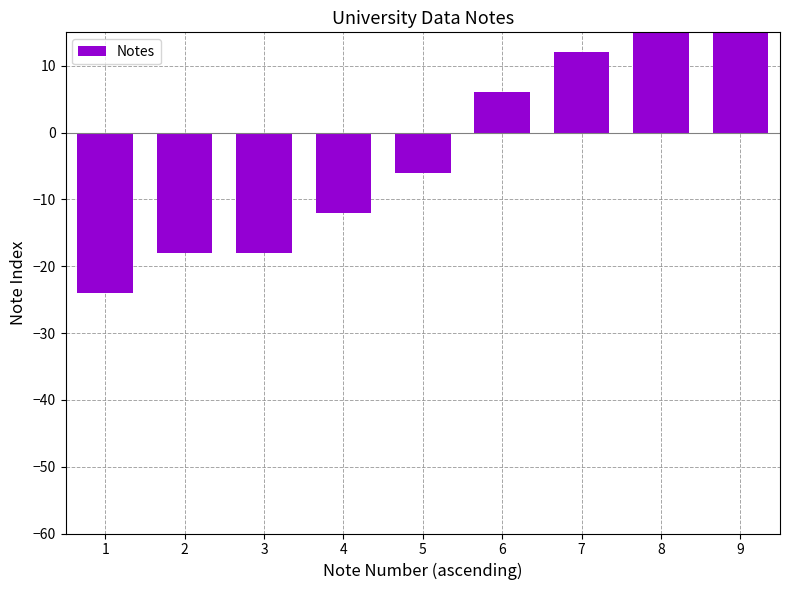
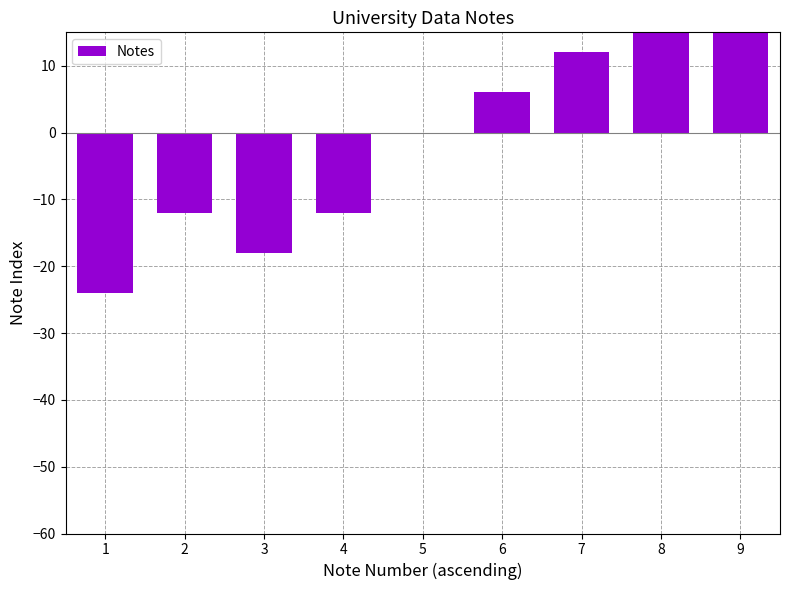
2: -18 -> -12
5: -6 -> 0
